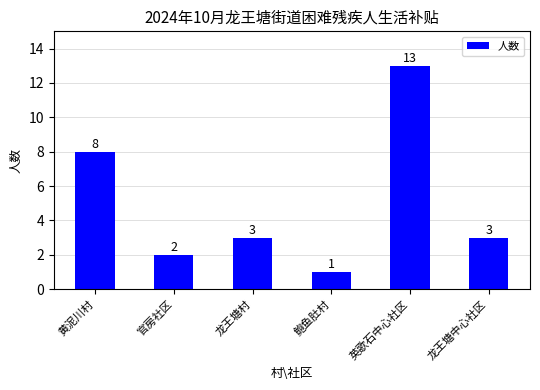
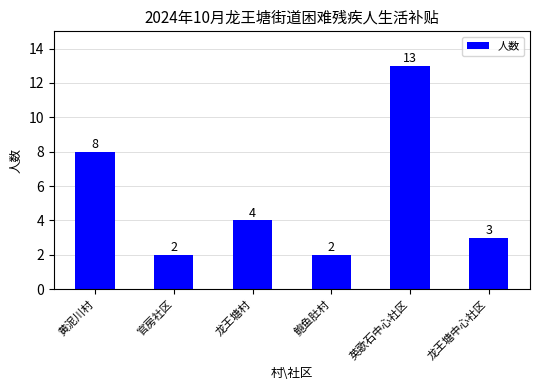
龙王塘村: 3 -> 4
鲍鱼肚村: 1 -> 2
